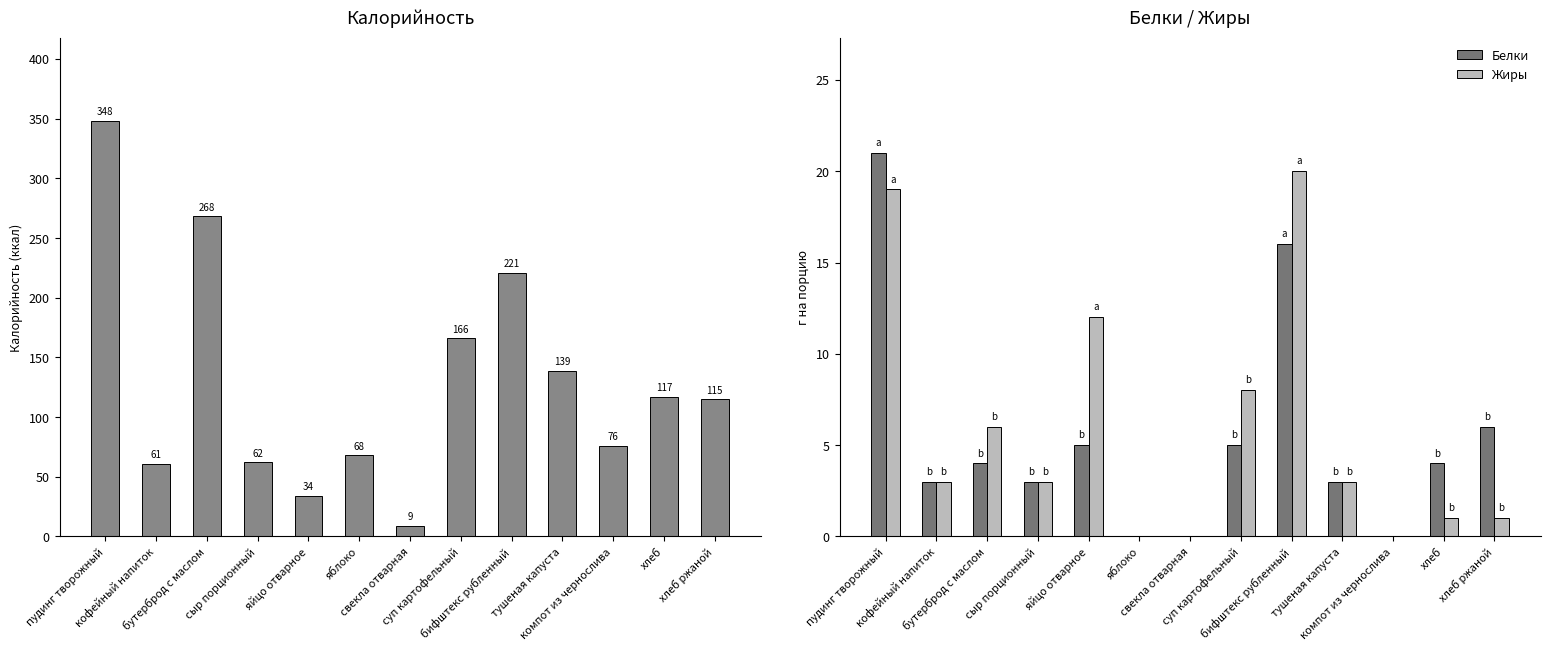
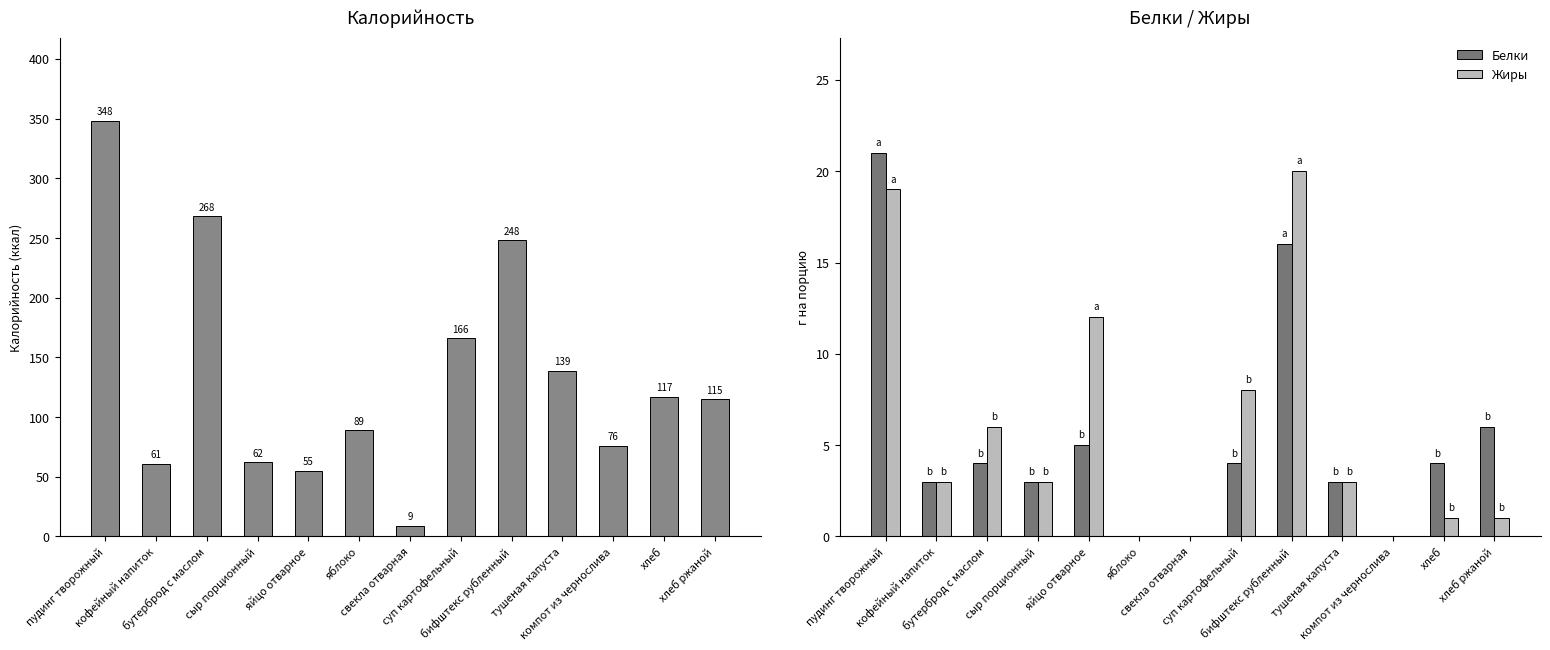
Калорийность, яйцо отварное: 34 -> 55
Калорийность, яблоко: 68 -> 89
Калорийность, бифштекс рубленный: 221 -> 248
Белки / Жиры, Белки, суп картофельный: 5 -> 4
